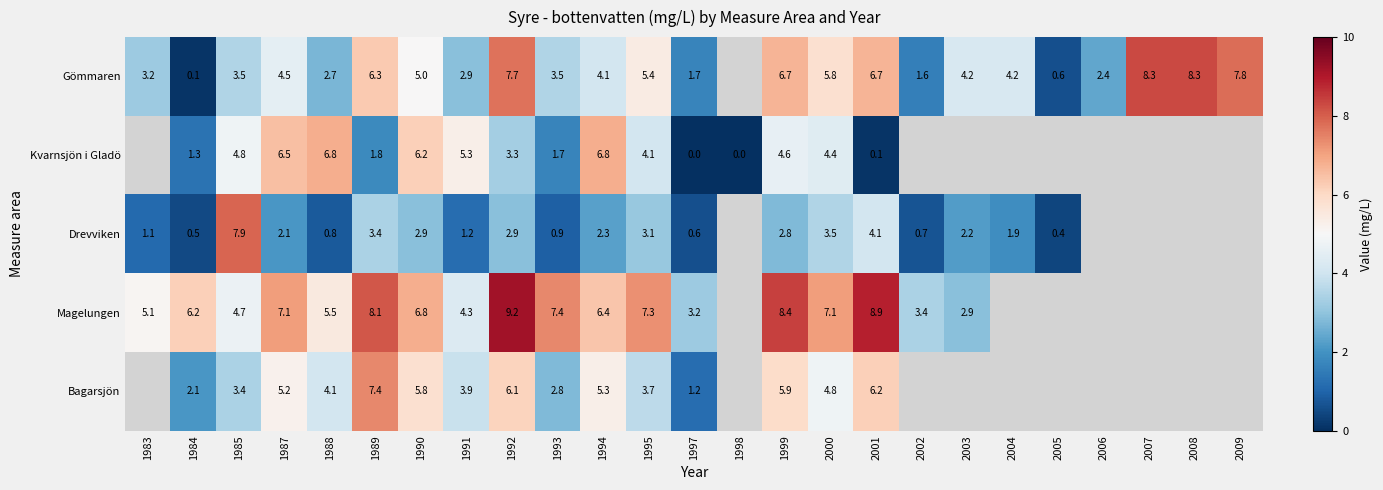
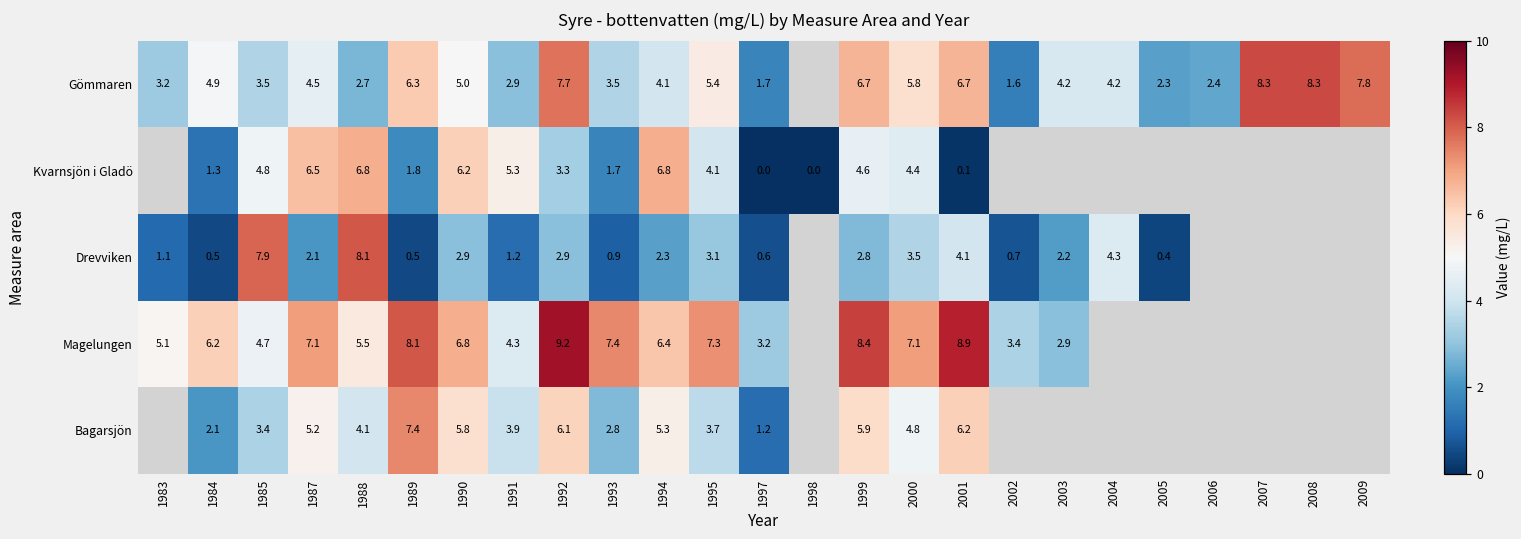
Gömmaren, 1984: 0.1 -> 4.9
Gömmaren, 2005: 0.6 -> 2.3
Drevviken, 1988: 0.8 -> 8.1
Drevviken, 1989: 3.4 -> 0.5
Drevviken, 2004: 1.9 -> 4.3
